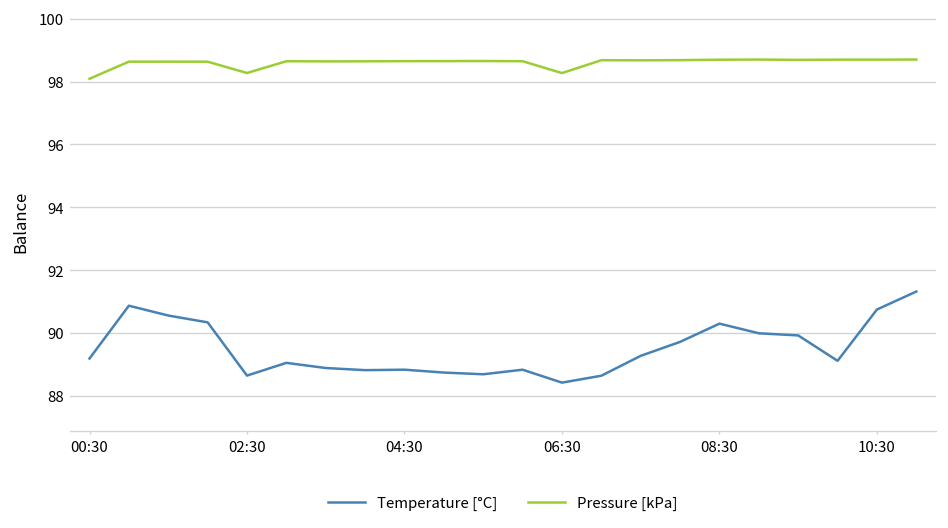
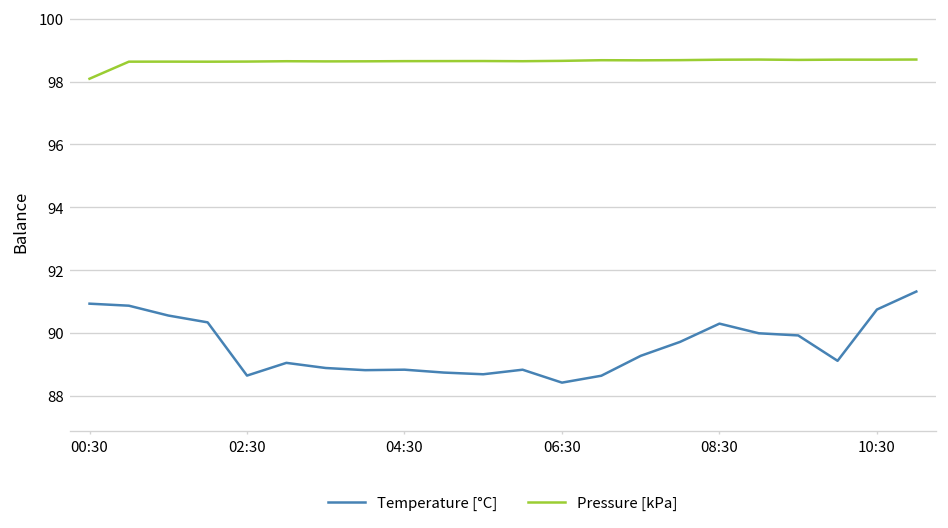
Temperature [°C], 00:30: 89.2 -> 90.9
Pressure [kPa], 02:30: 98.3 -> 98.6
Pressure [kPa], 06:30: 98.3 -> 98.7
